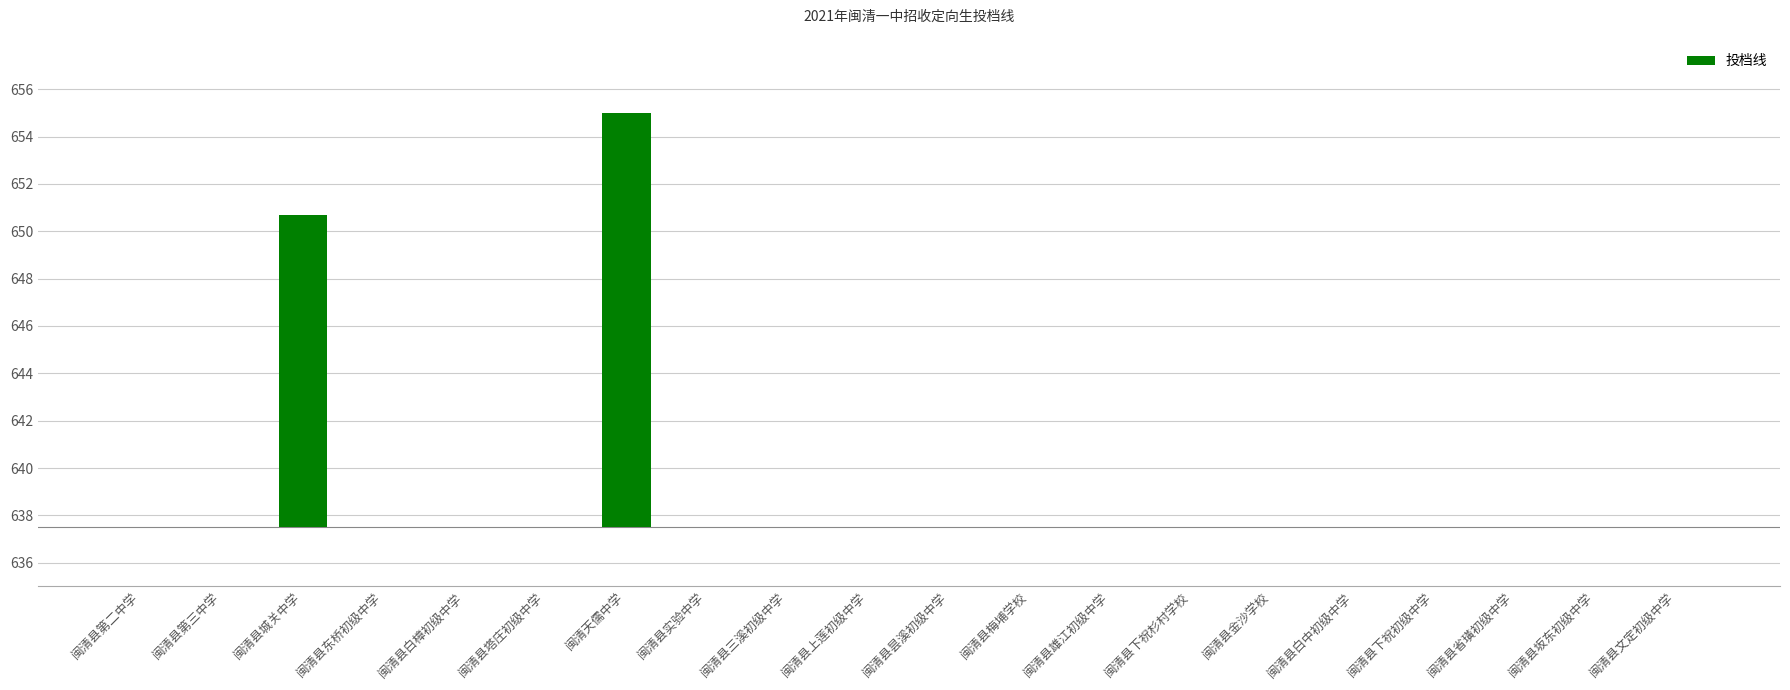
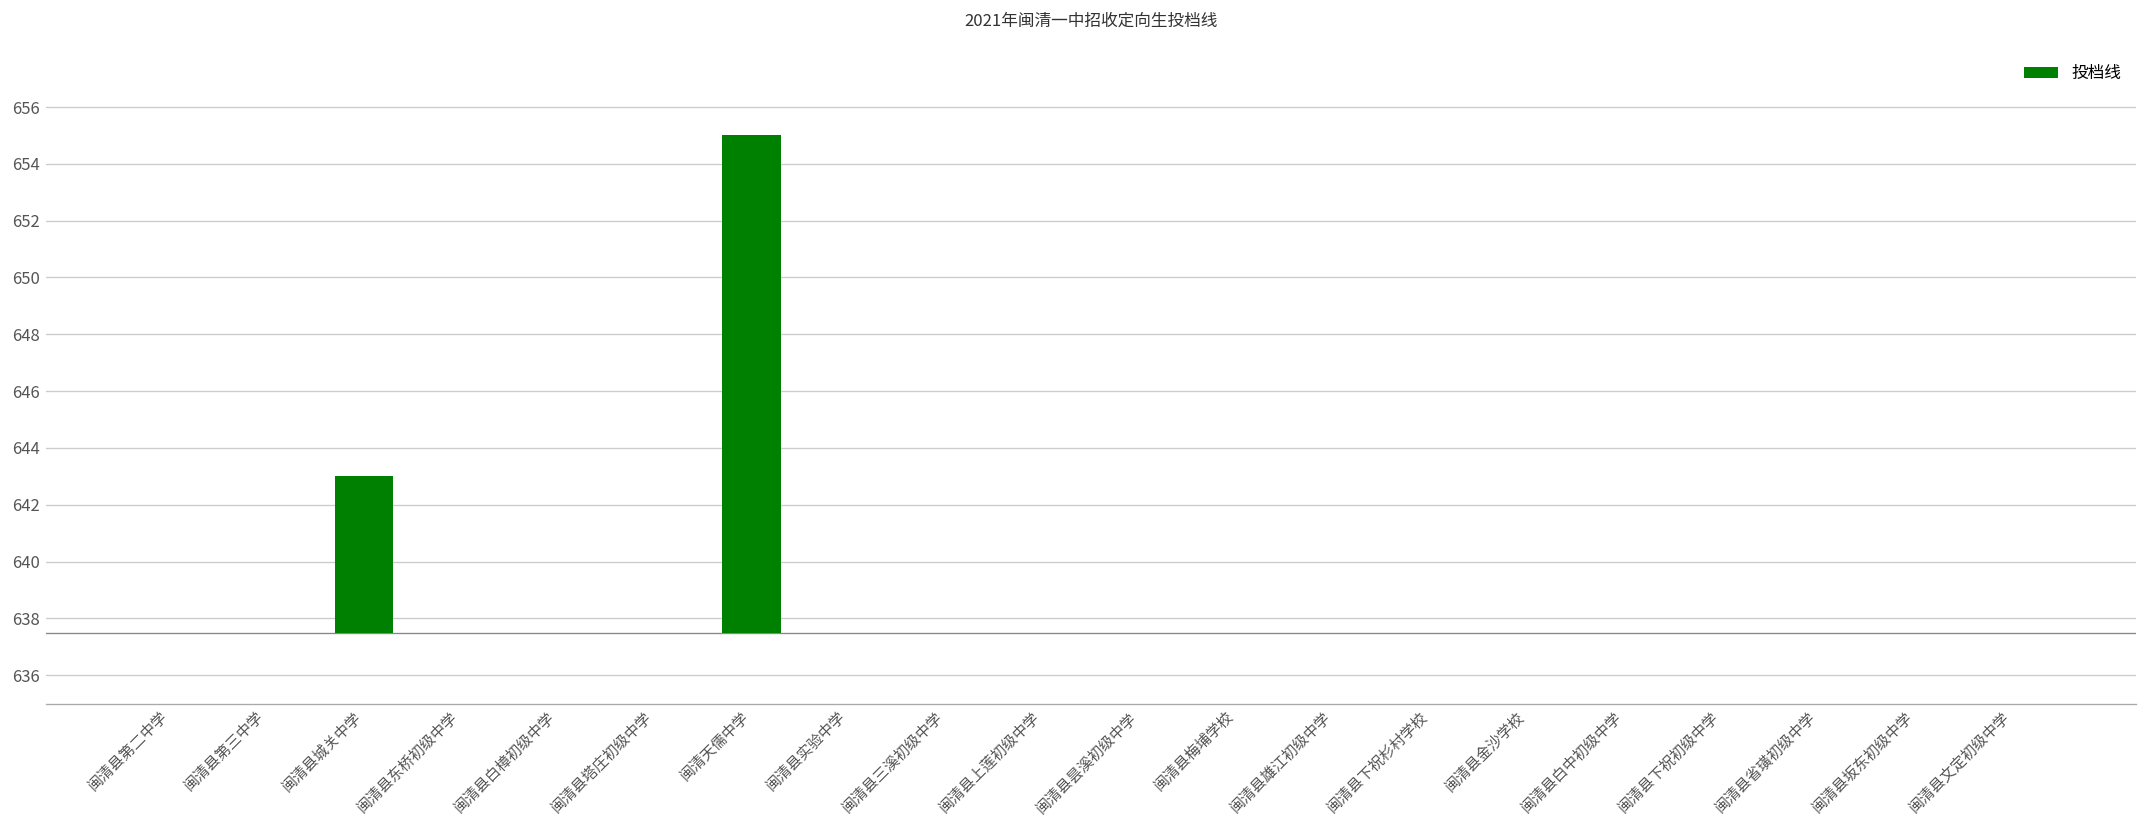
闽清县城关中学: 650.7 -> 643.0
